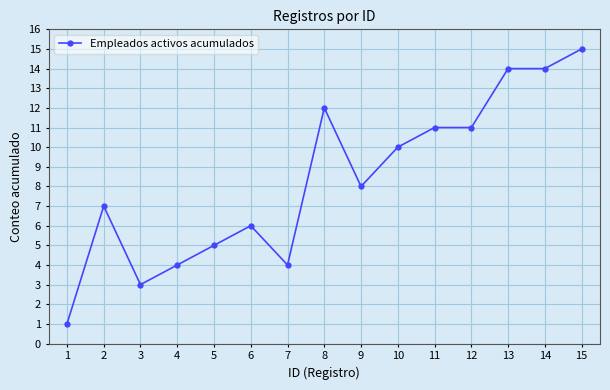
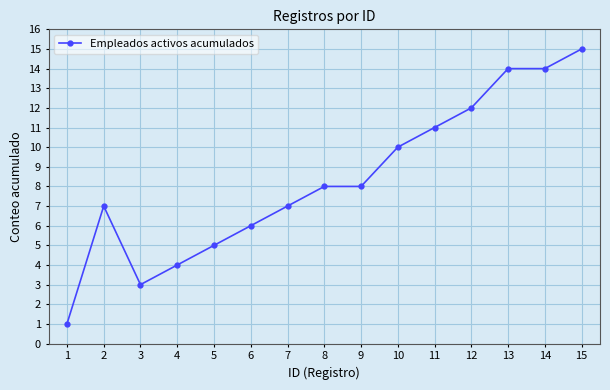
7: 4 -> 7
8: 12 -> 8
12: 11 -> 12
